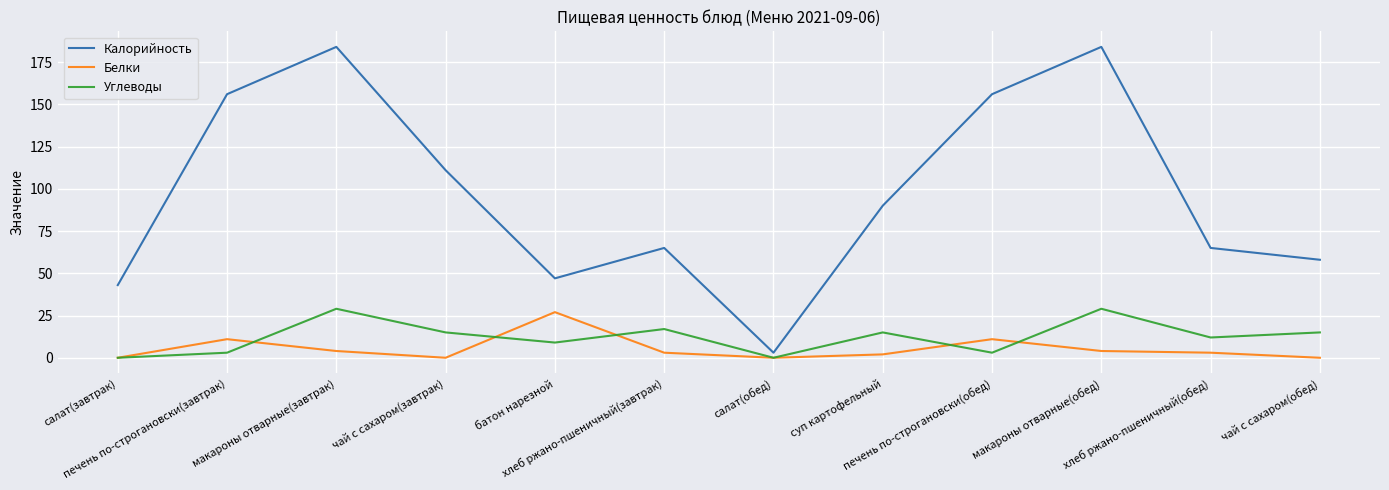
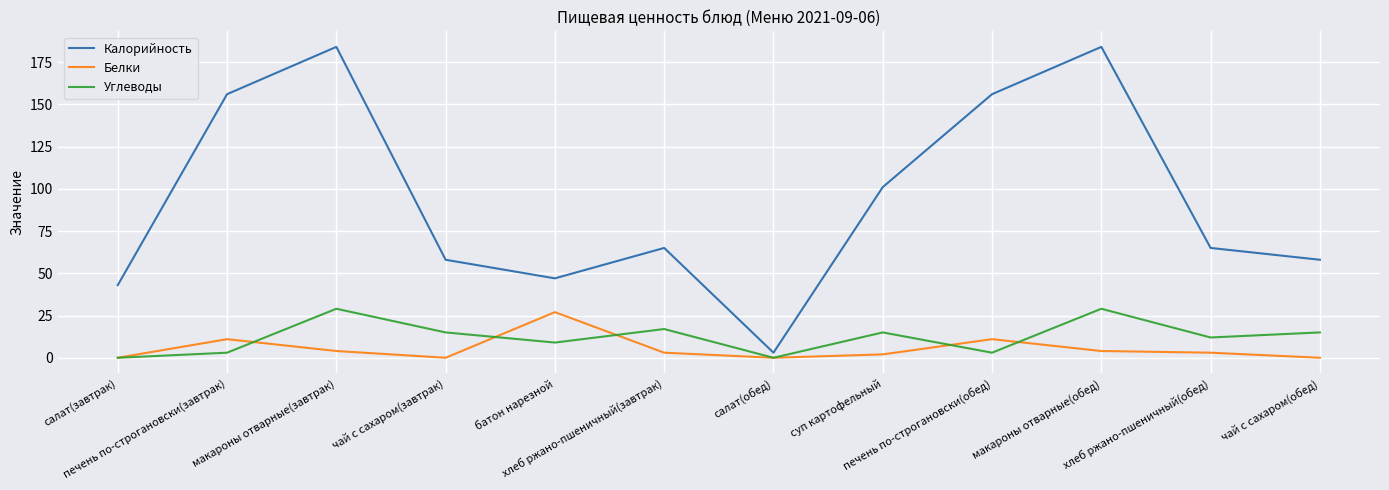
Калорийность, чай с сахаром(завтрак): 111 -> 58
Калорийность, суп картофельный: 90 -> 101
